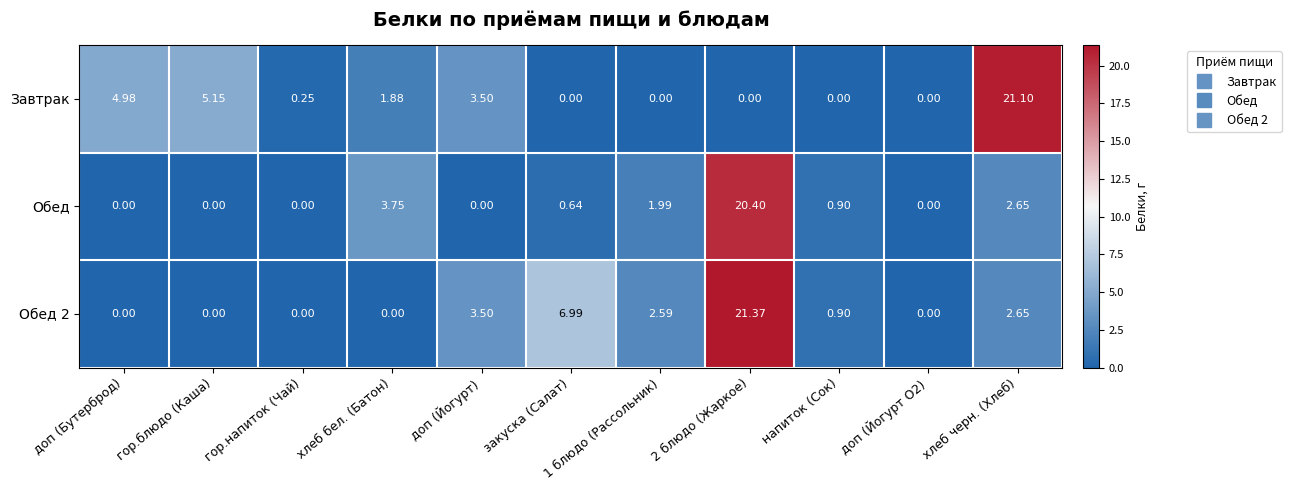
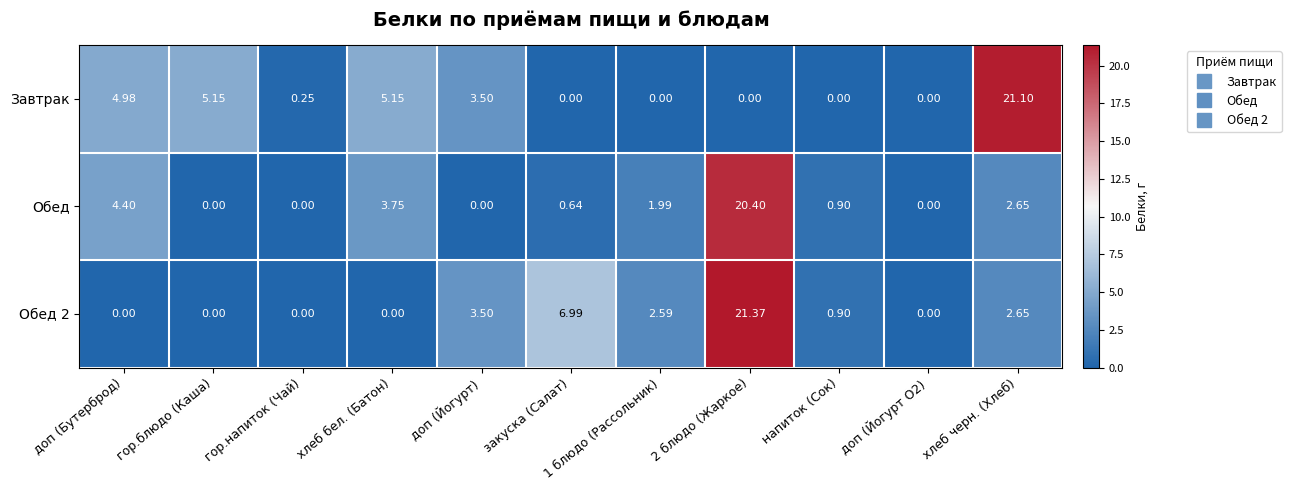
Завтрак, хлеб бел. (Батон): 1.88 -> 5.15
Обед, доп (Бутерброд): 0.00 -> 4.40
